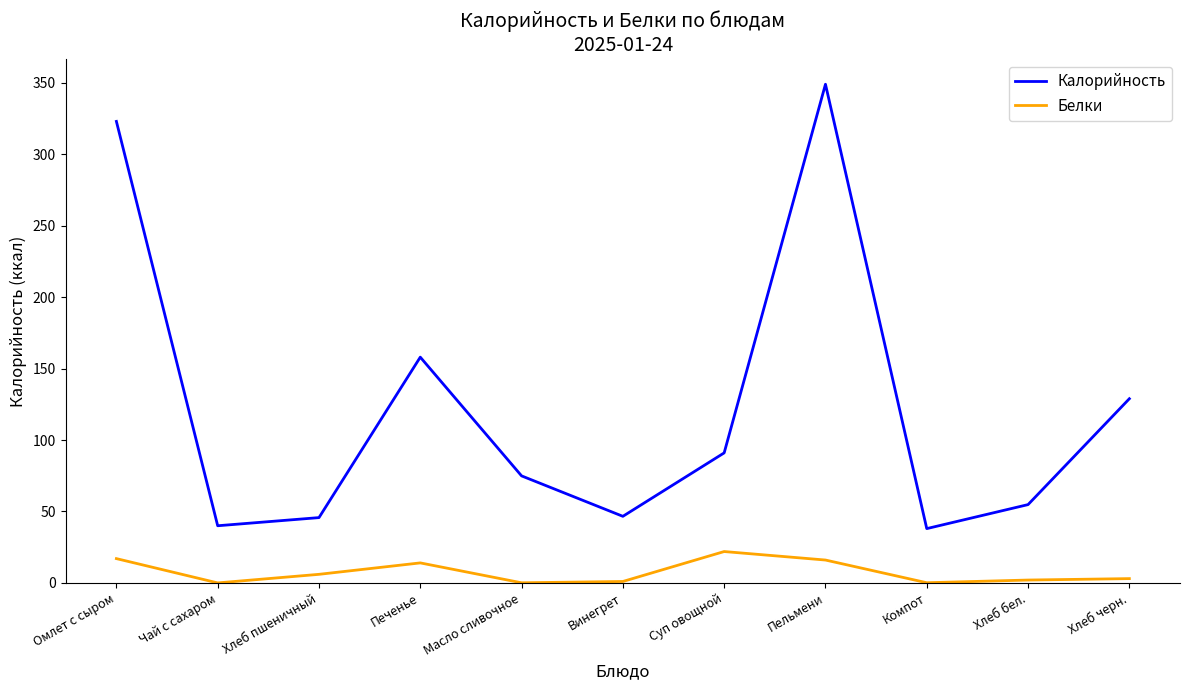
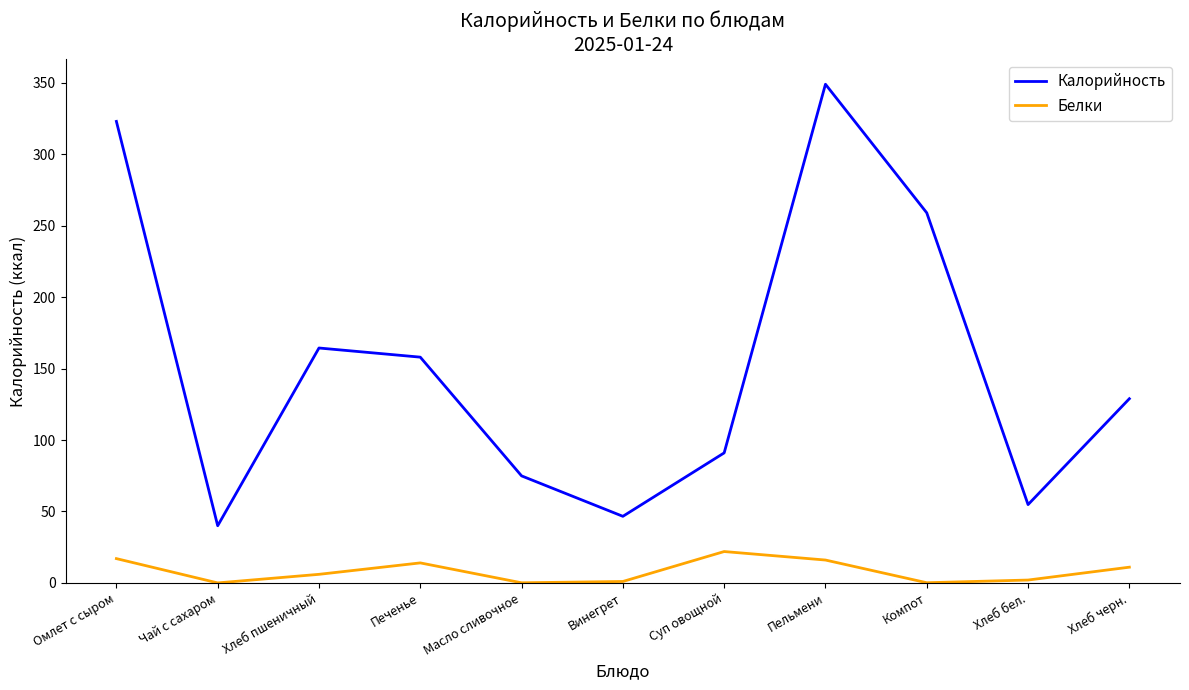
Калорийность, Хлеб пшеничный: 46 -> 164
Калорийность, Компот: 38 -> 259
Белки, Хлеб черн.: 3 -> 11
